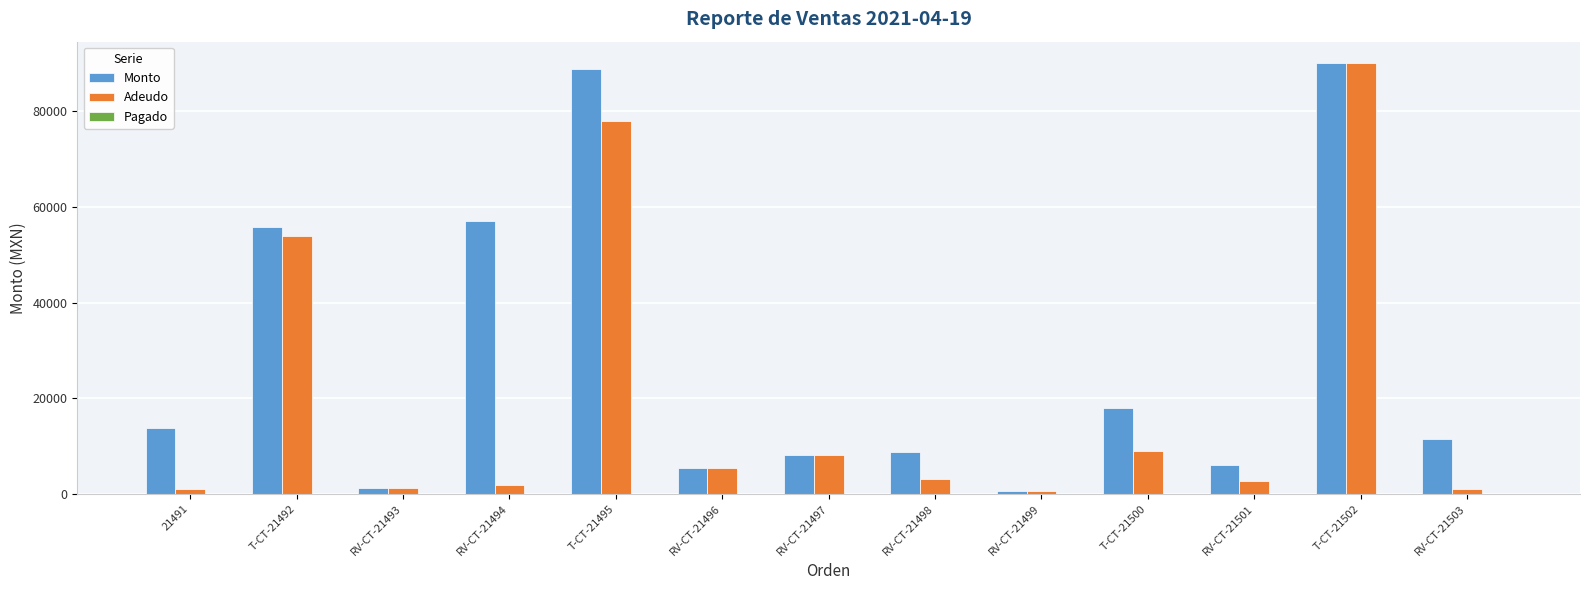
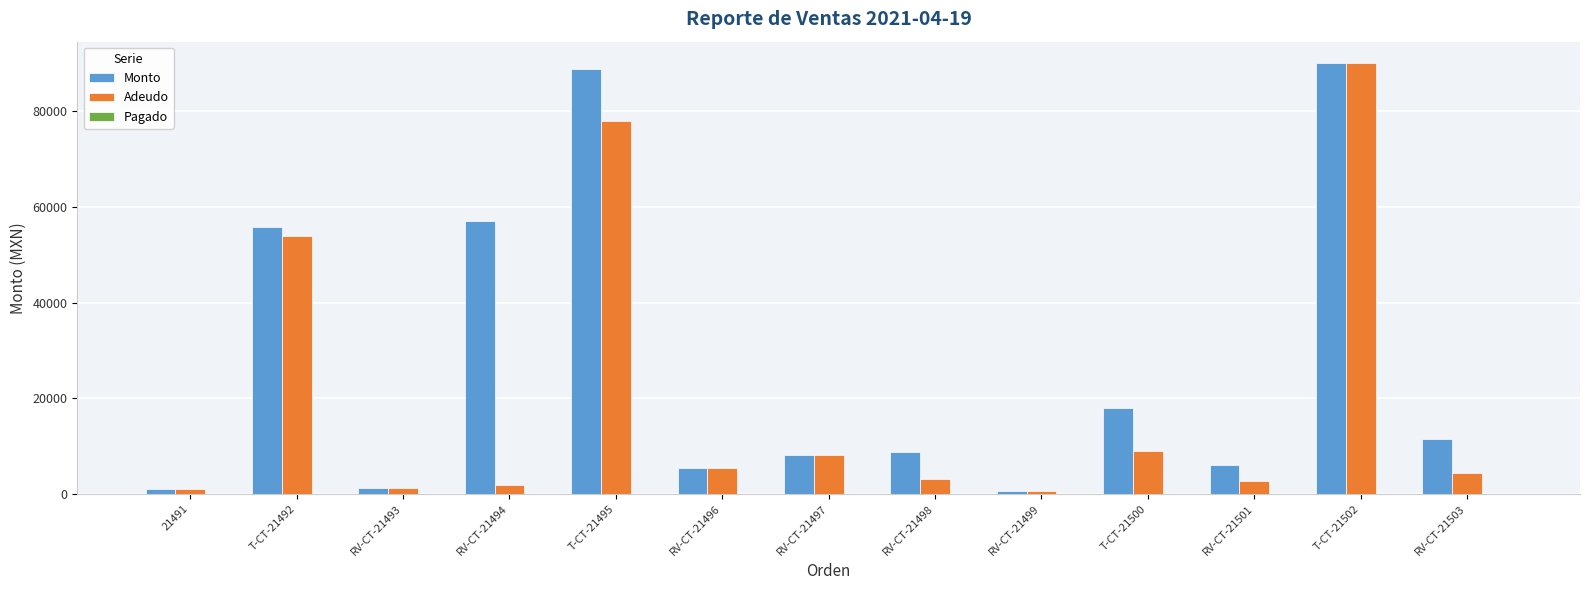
Monto, 21491: 14000 -> 1000
Adeudo, RV-CT-21503: 1000 -> 4000
